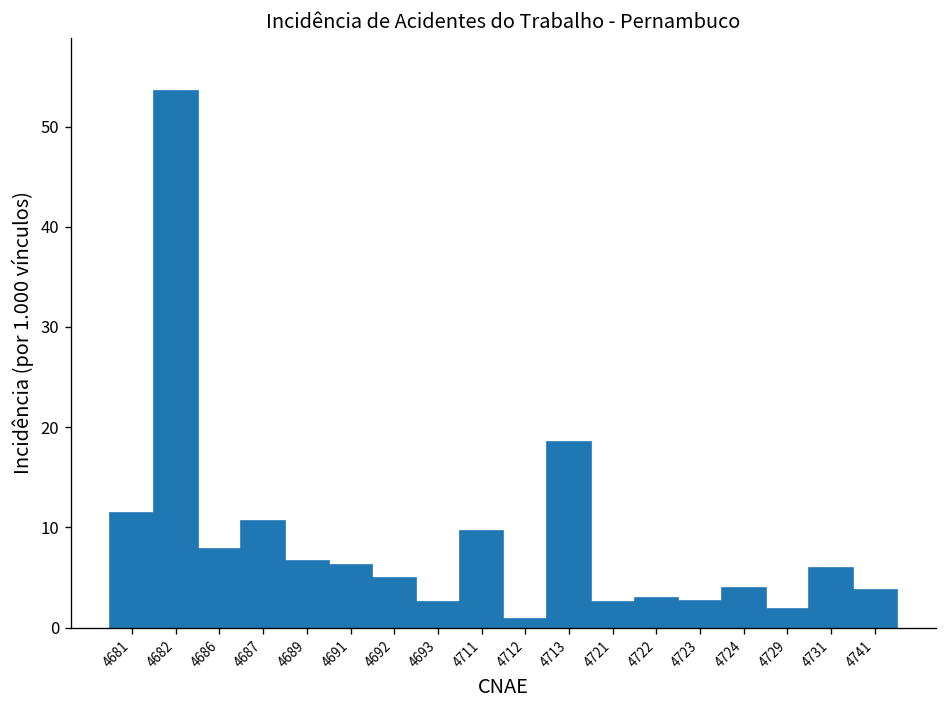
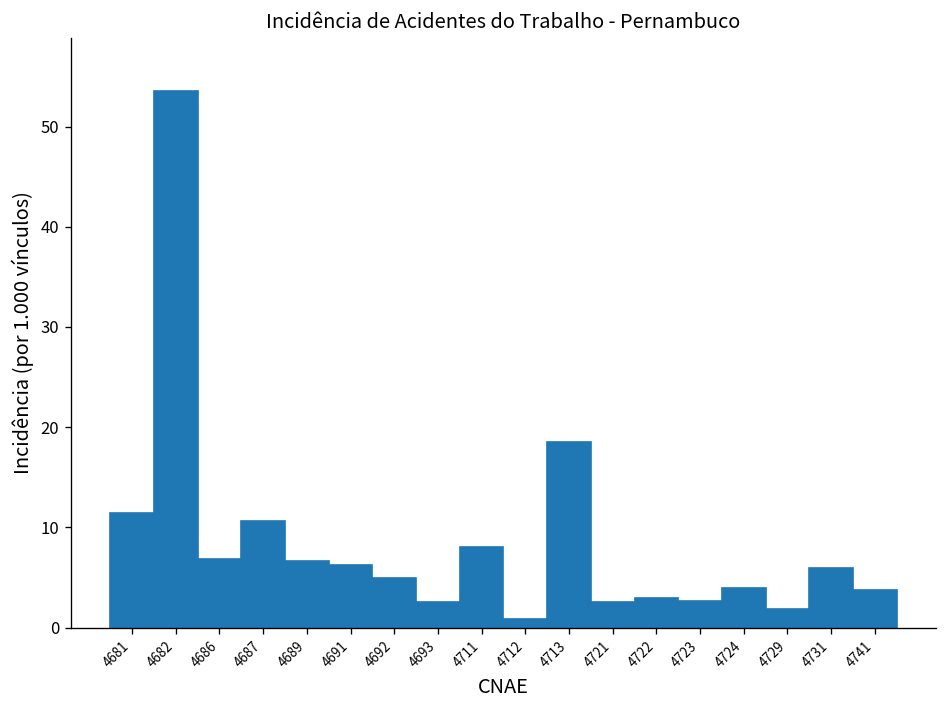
4686: 8 -> 7
4711: 10 -> 8
